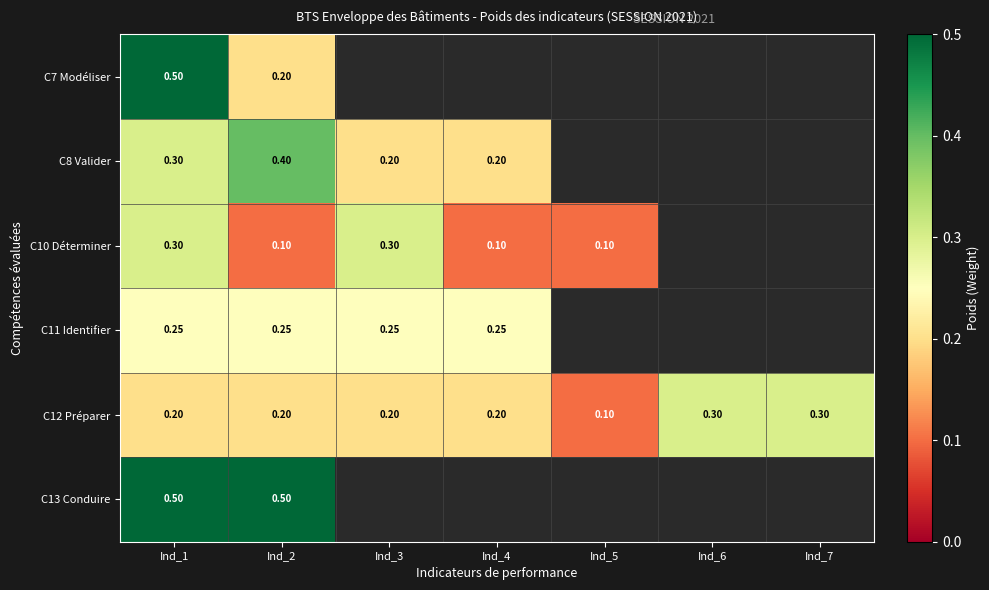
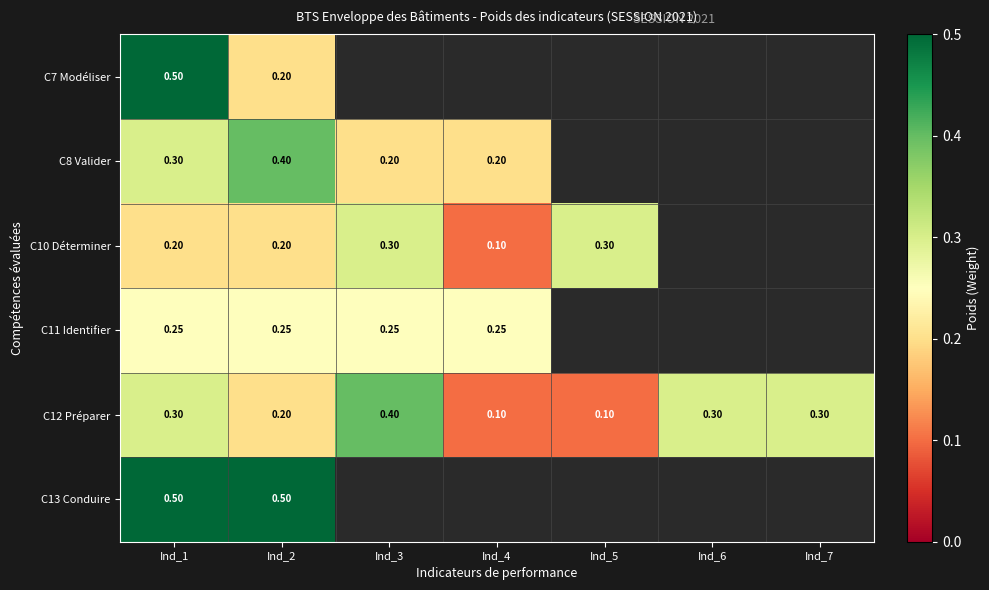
C10 Déterminer, Ind_1: 0.30 -> 0.20
C10 Déterminer, Ind_2: 0.10 -> 0.20
C10 Déterminer, Ind_5: 0.10 -> 0.30
C12 Préparer, Ind_1: 0.20 -> 0.30
C12 Préparer, Ind_3: 0.20 -> 0.40
C12 Préparer, Ind_4: 0.20 -> 0.10
